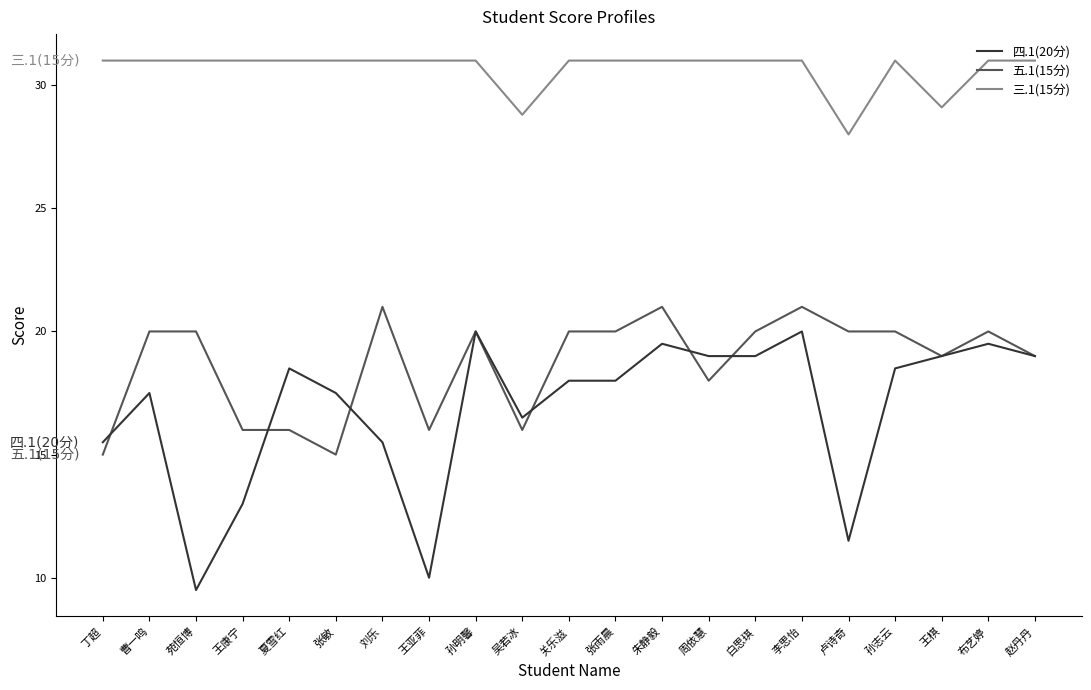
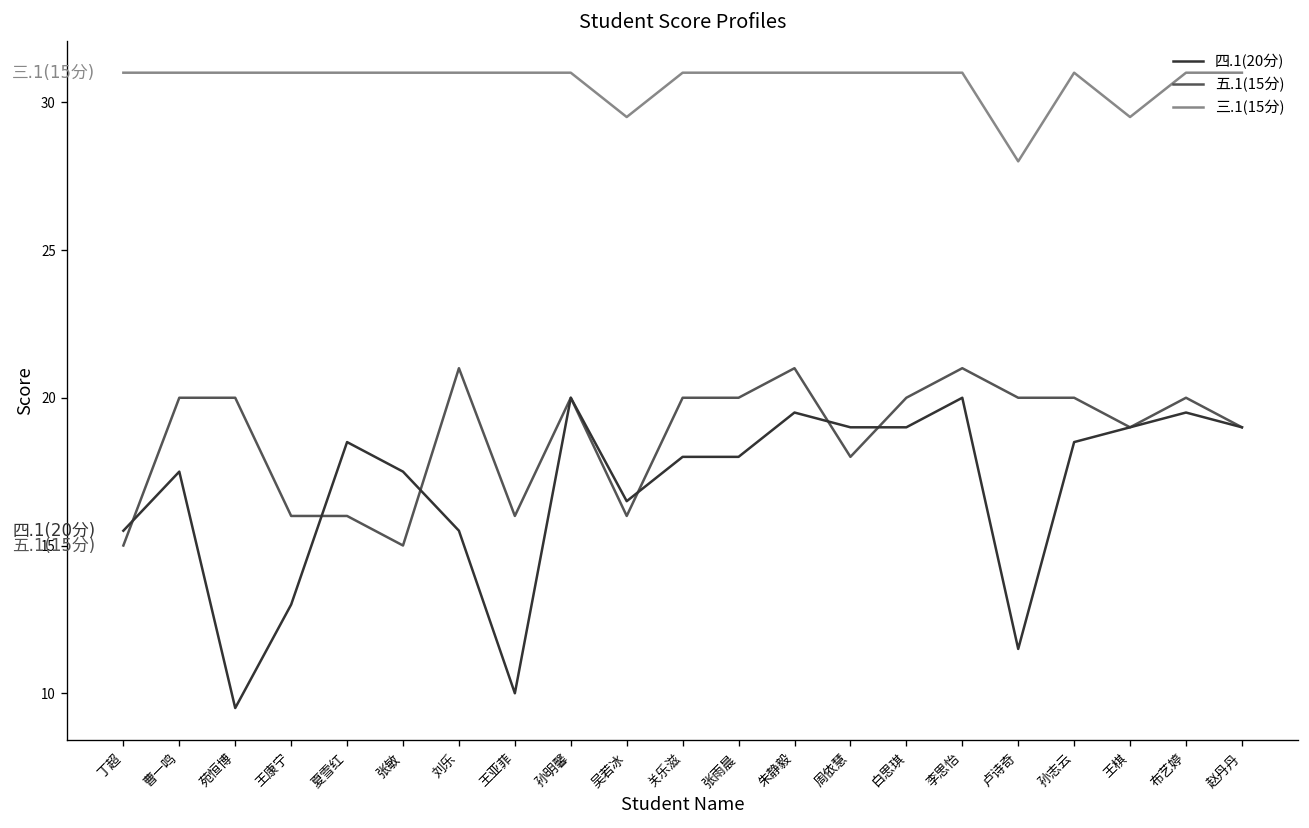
三.1(15分), 吴若冰: 28.8 -> 29.5
三.1(15分), 王棋: 29.1 -> 29.5
